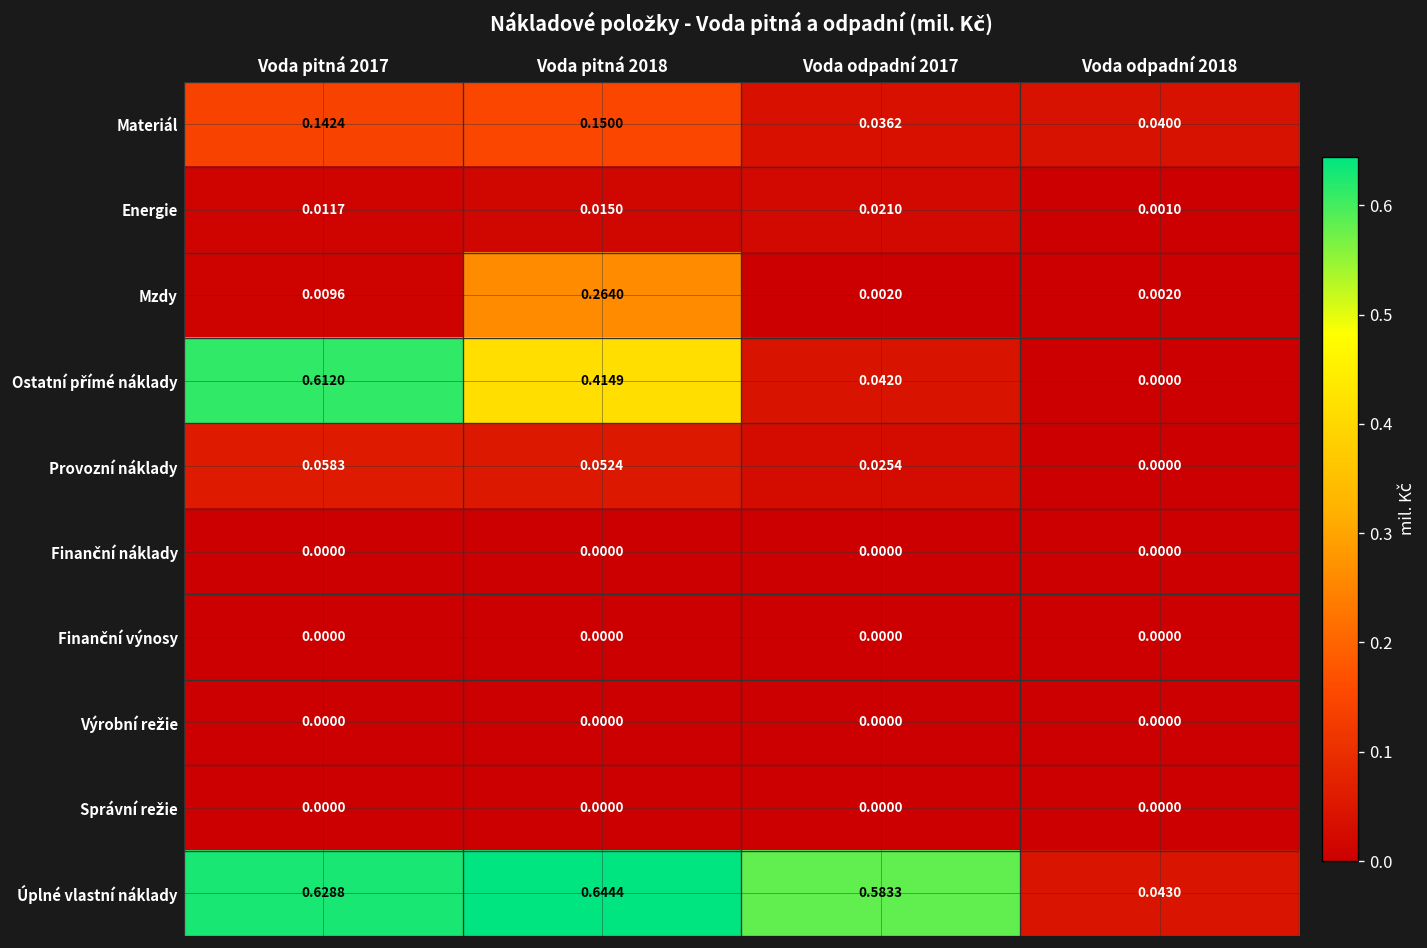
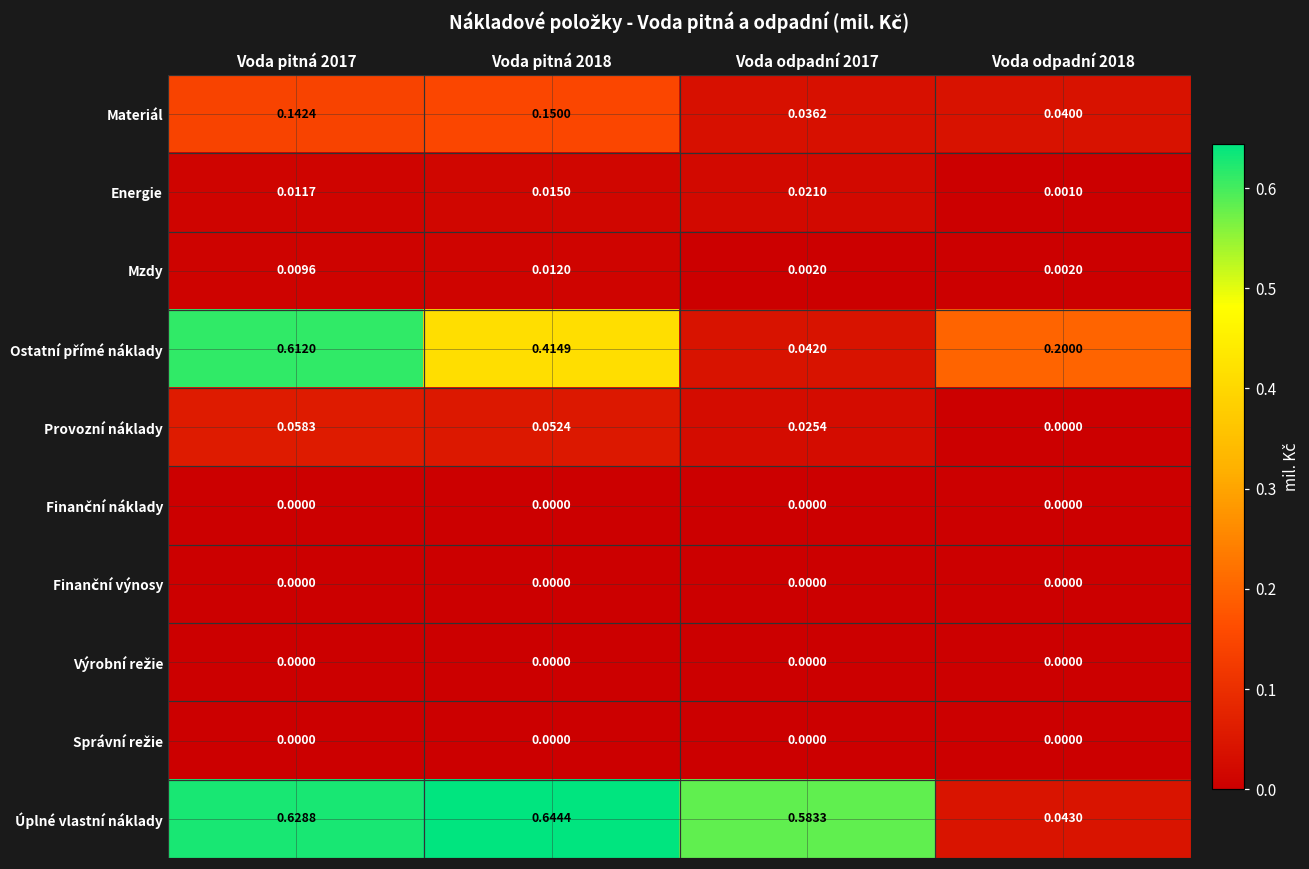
Mzdy, Voda pitná 2018: 0.2640 -> 0.0120
Ostatní přímé náklady, Voda odpadní 2018: 0.0000 -> 0.2000
